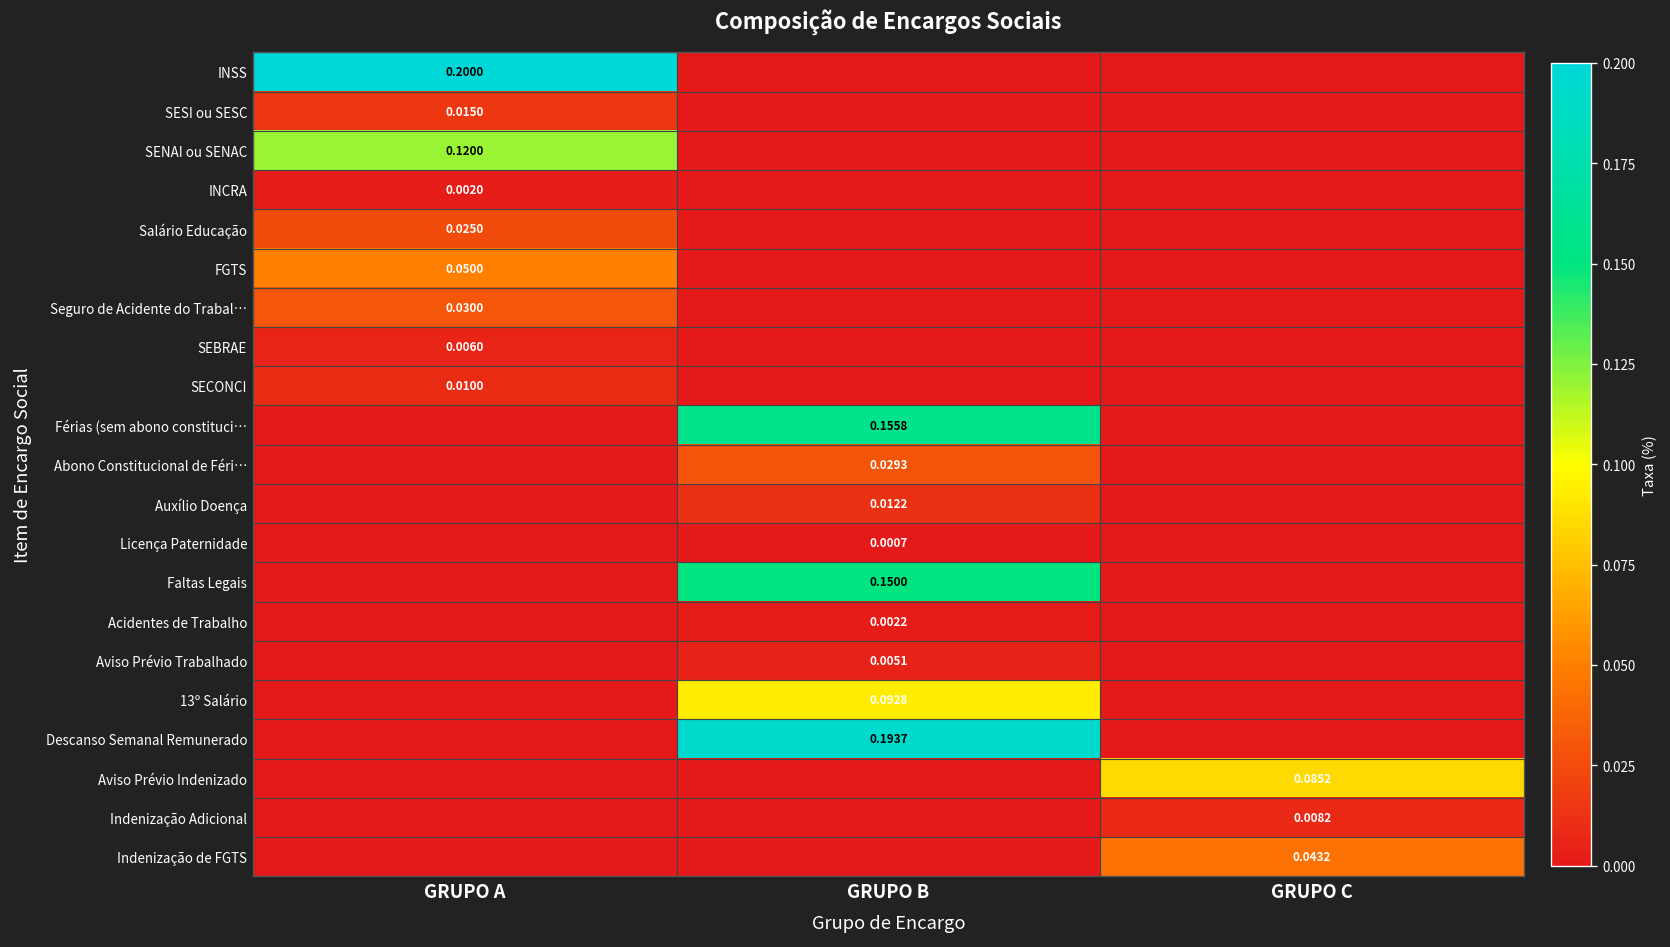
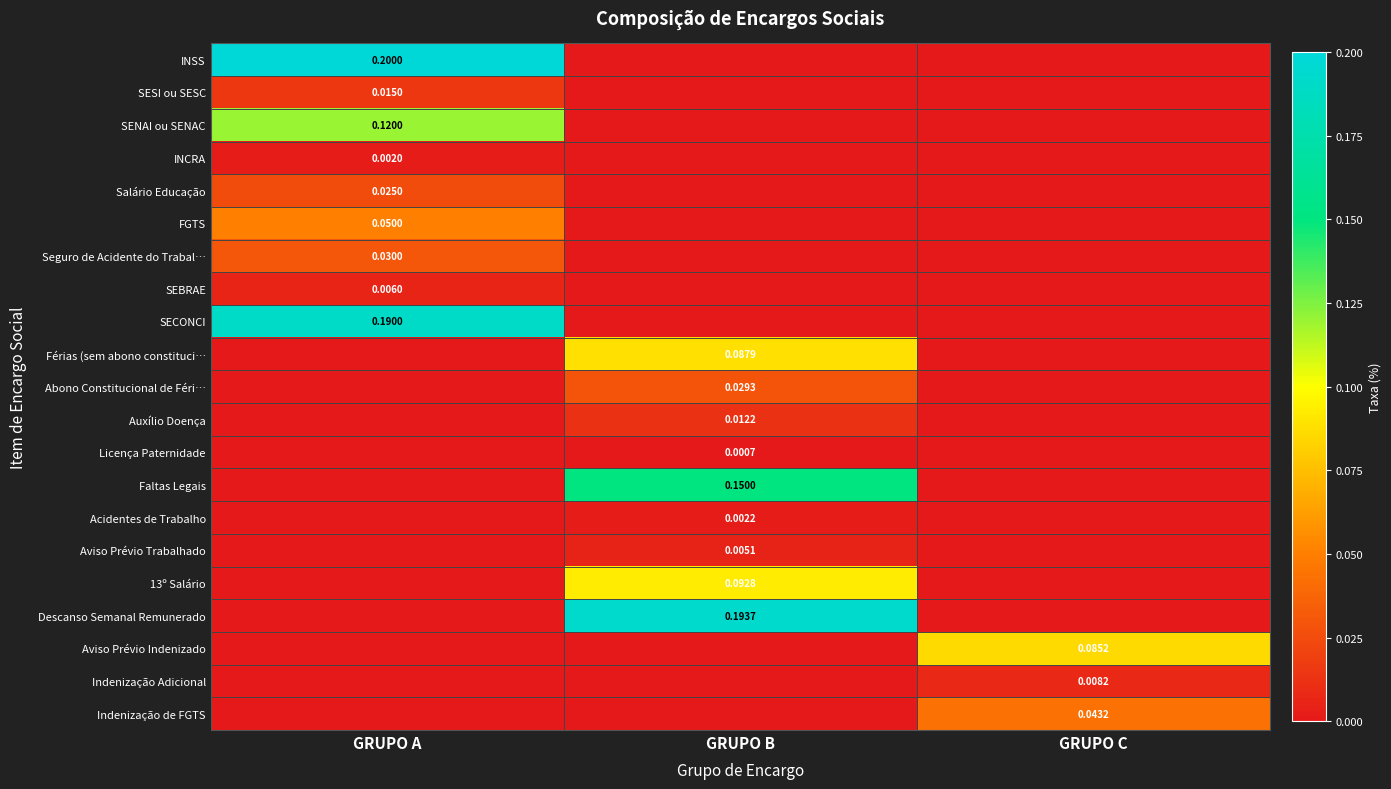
SECONCI, GRUPO A: 0.0100 -> 0.1900
Férias (sem abono constituci…, GRUPO B: 0.1558 -> 0.0879
